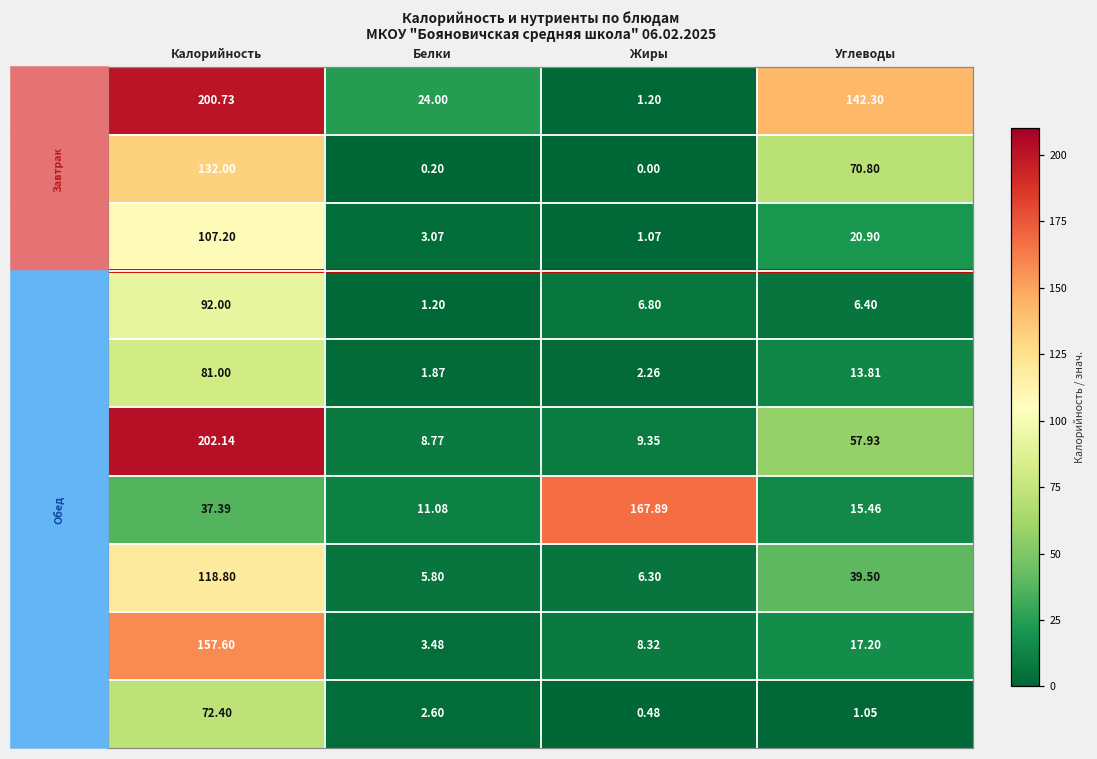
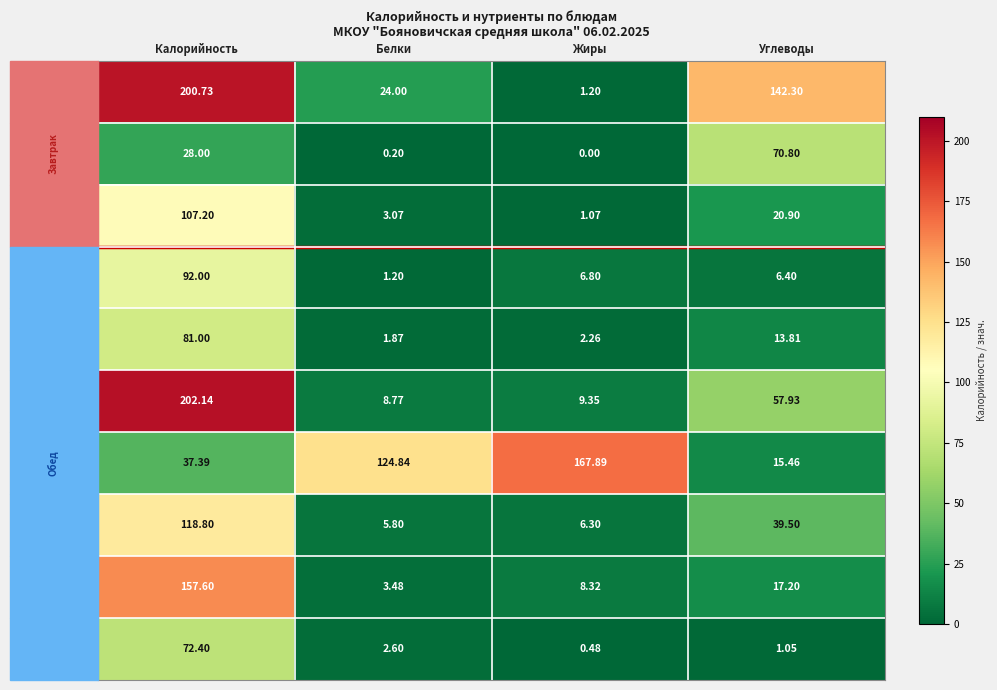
гор.напиток, Калорийность: 132.00 -> 28.00
гарнир, Белки: 11.08 -> 124.84
